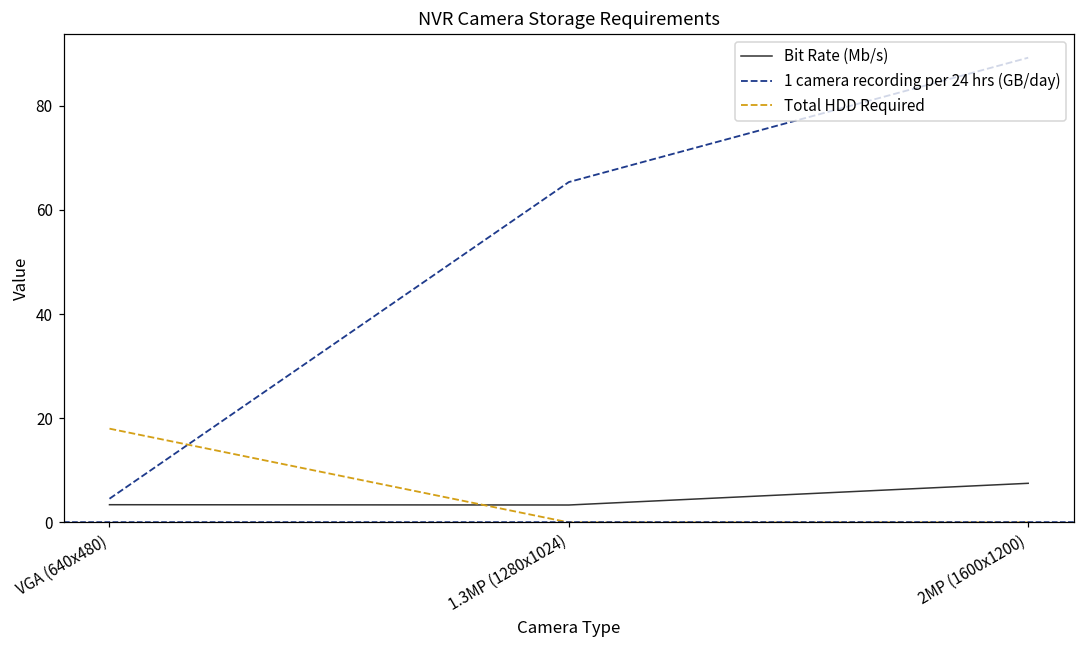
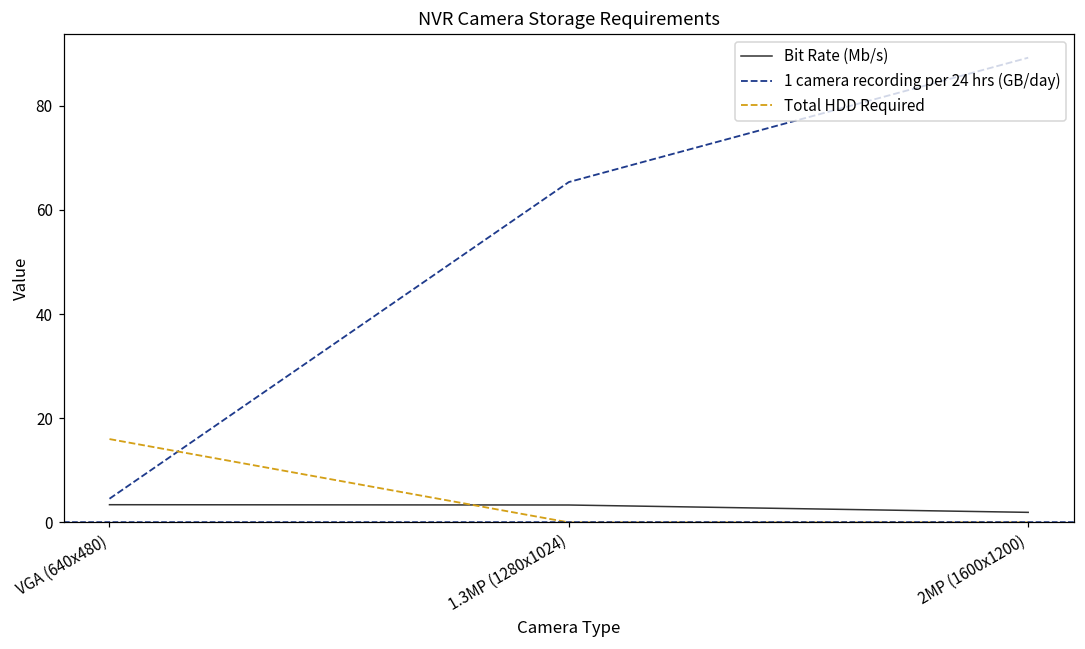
Total HDD Required, VGA (640x480): 18 -> 16
Bit Rate (Mb/s), 2MP (1600x1200): 8 -> 2
